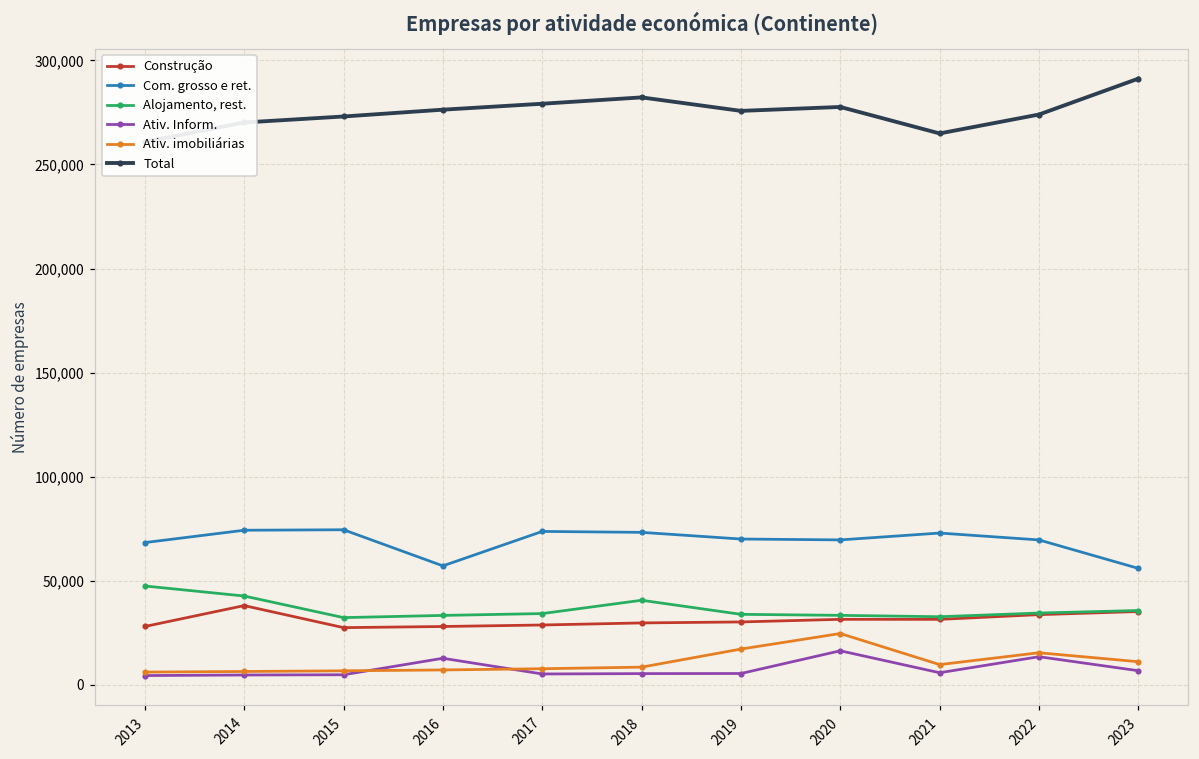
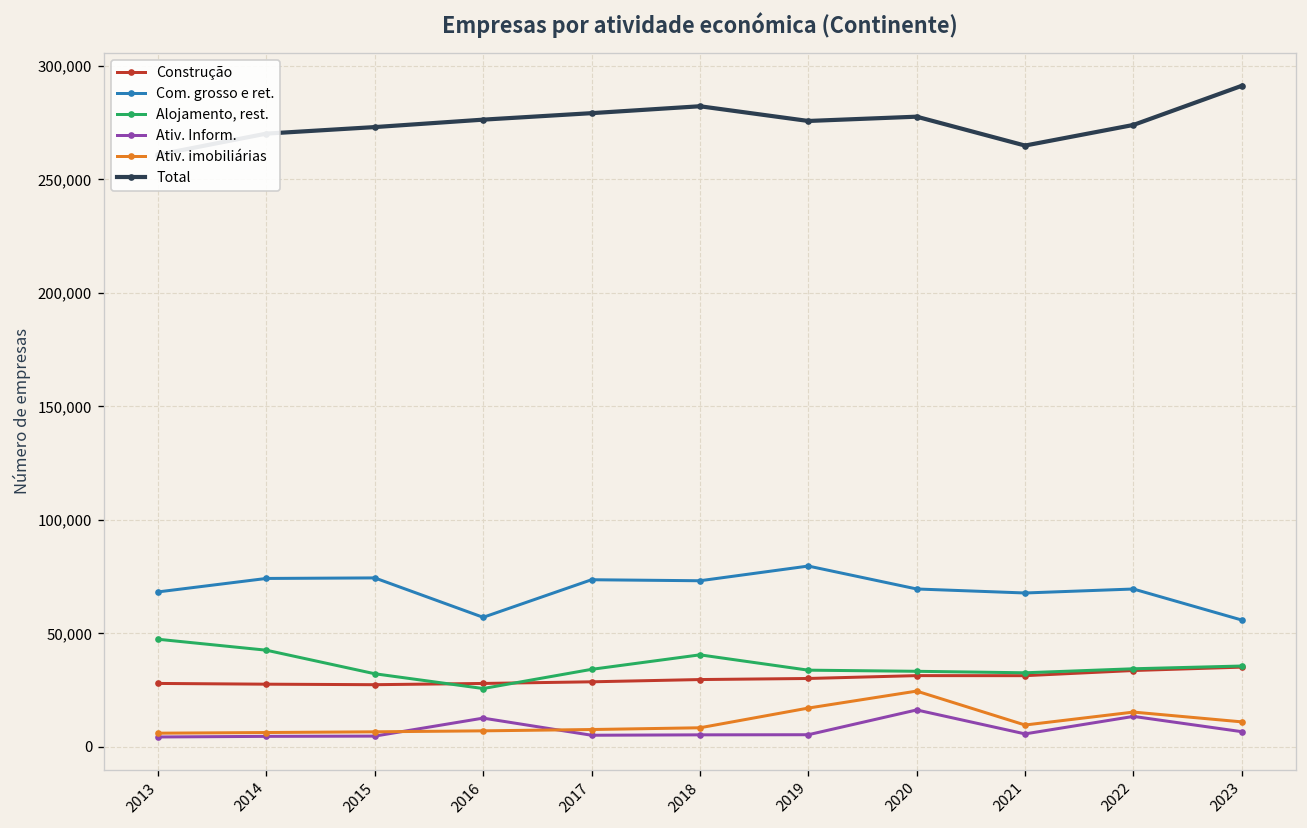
Construção, 2014: 38,000 -> 28,000
Alojamento, rest., 2016: 33,000 -> 26,000
Com. grosso e ret., 2019: 70,000 -> 80,000
Com. grosso e ret., 2021: 73,000 -> 68,000
